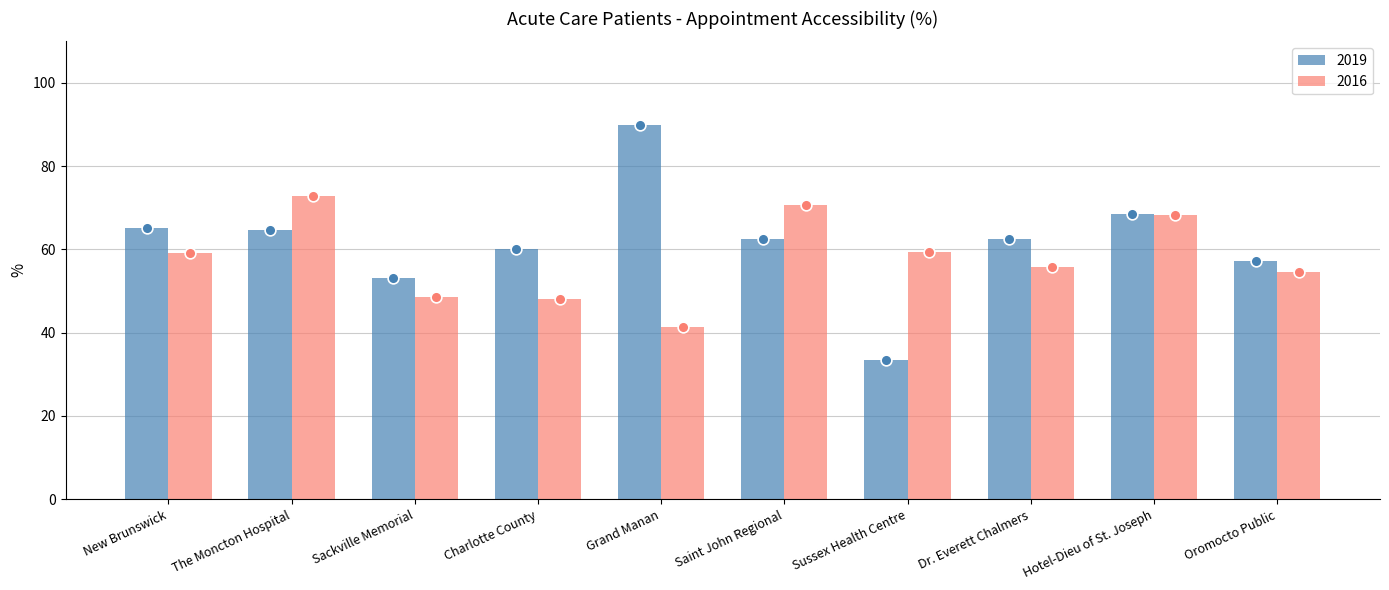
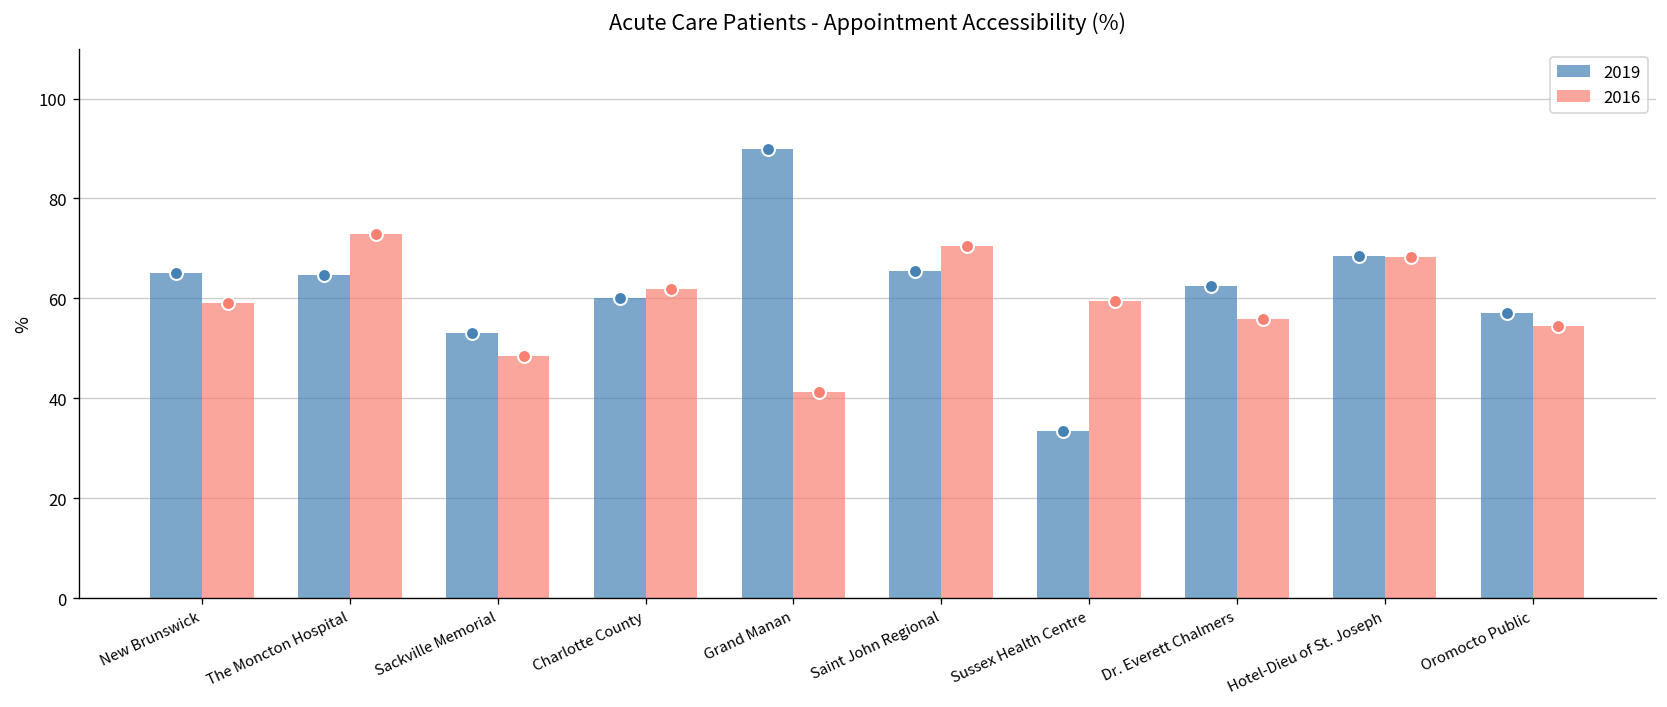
2016, Charlotte County: 48 -> 62
2019, Saint John Regional: 62 -> 65
